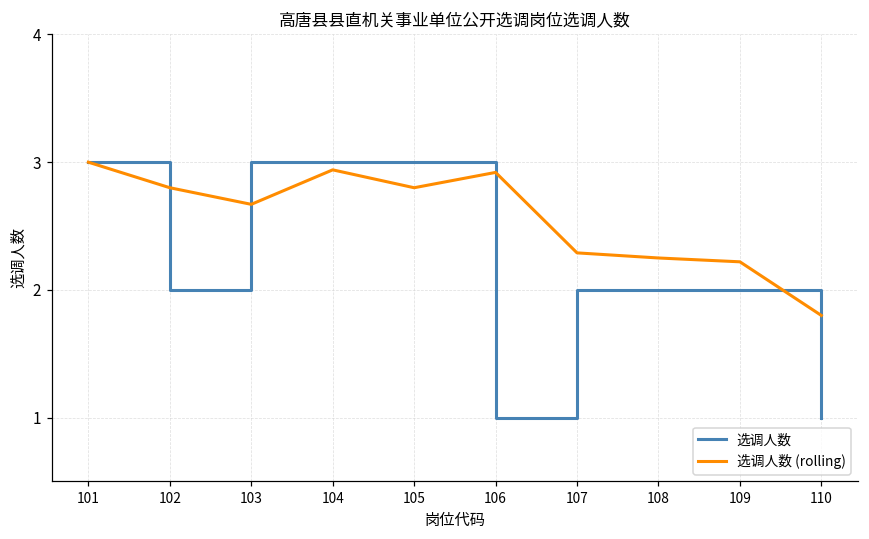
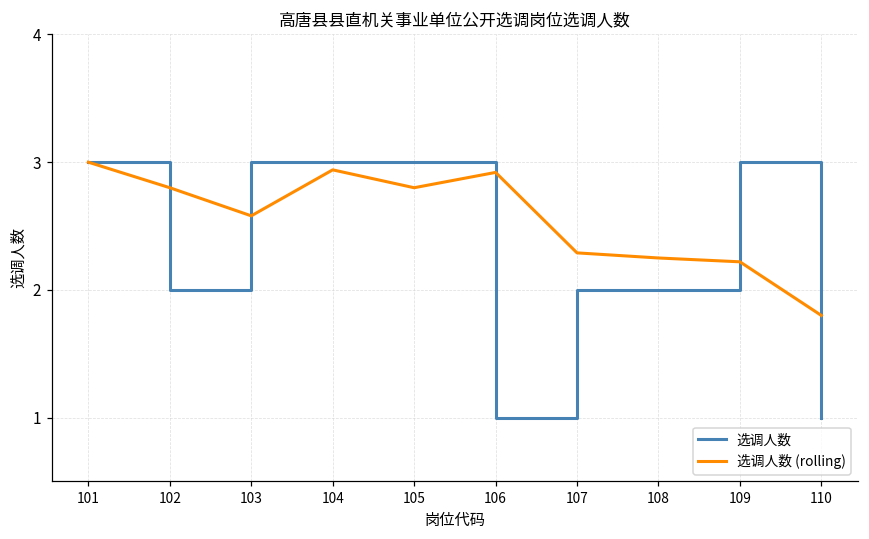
选调人数 (rolling), 103: 2.67 -> 2.58
选调人数, 109: 2 -> 3
